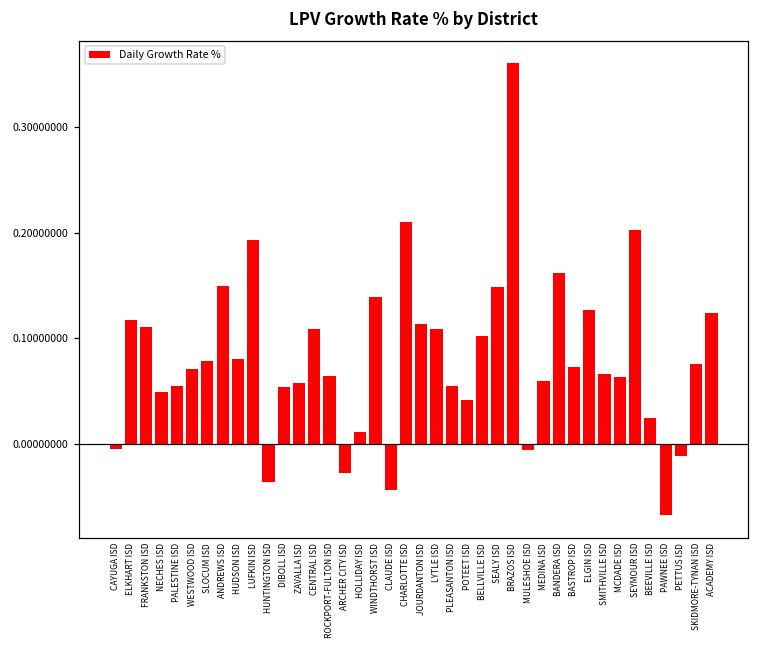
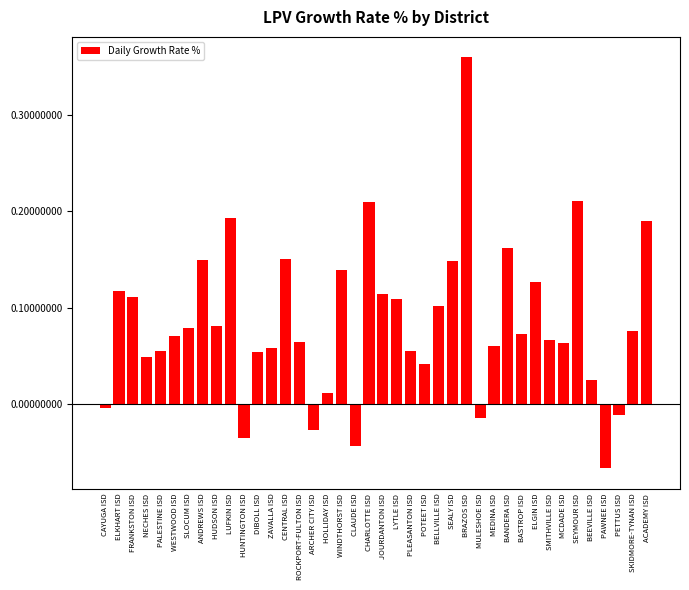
CENTRAL ISD: 0.11 -> 0.15
MULESHOE ISD: -0.006 -> -0.015
SEYMOUR ISD: 0.20 -> 0.21
ACADEMY ISD: 0.12 -> 0.19
